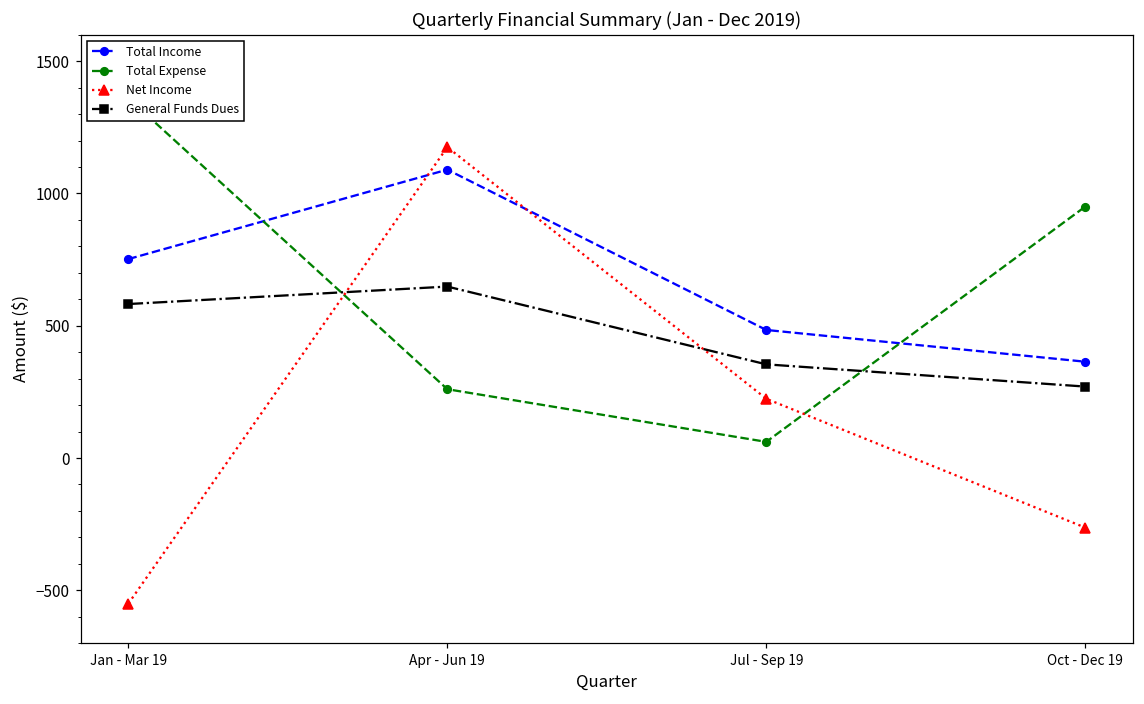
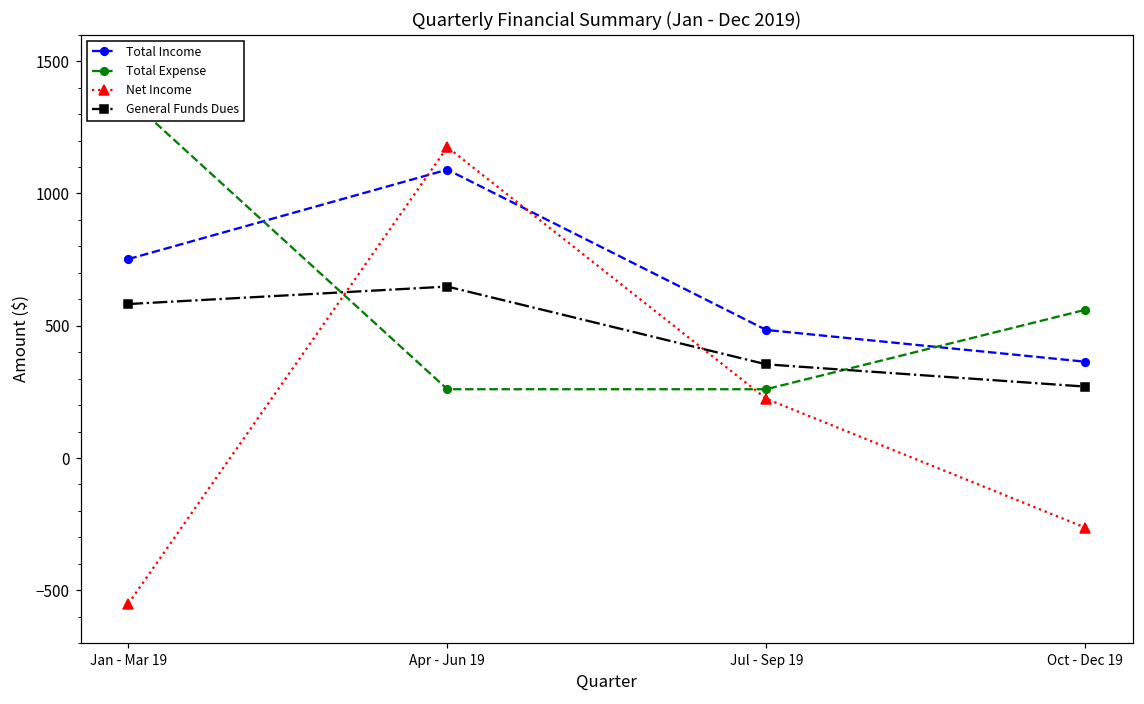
Total Expense, Jul - Sep 19: 60 -> 260
Total Expense, Oct - Dec 19: 950 -> 560
